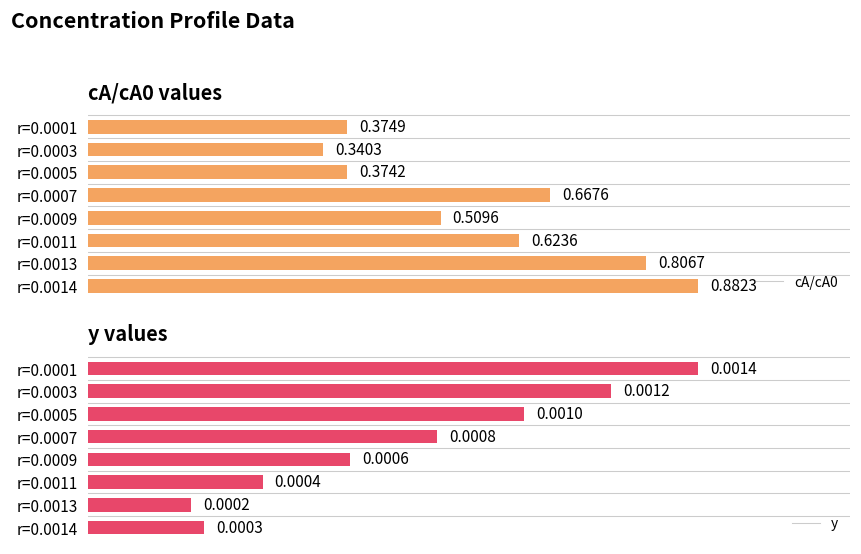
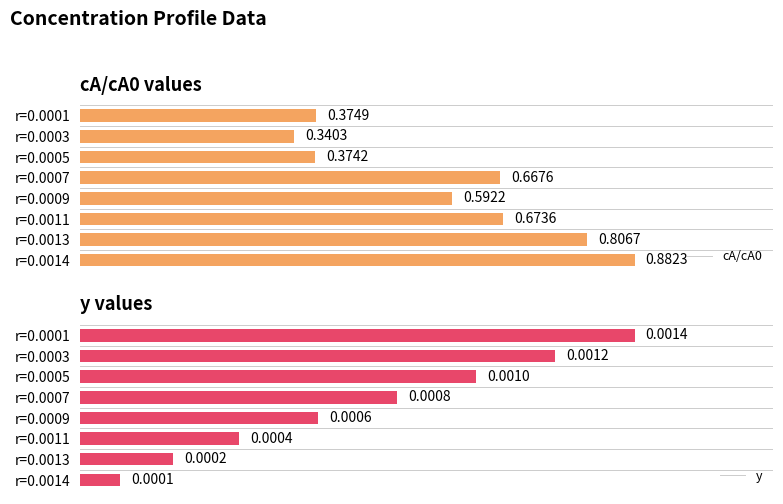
cA/cA0 values, r=0.0009: 0.5096 -> 0.5922
cA/cA0 values, r=0.0011: 0.6236 -> 0.6736
y values, r=0.0014: 0.0003 -> 0.0001
